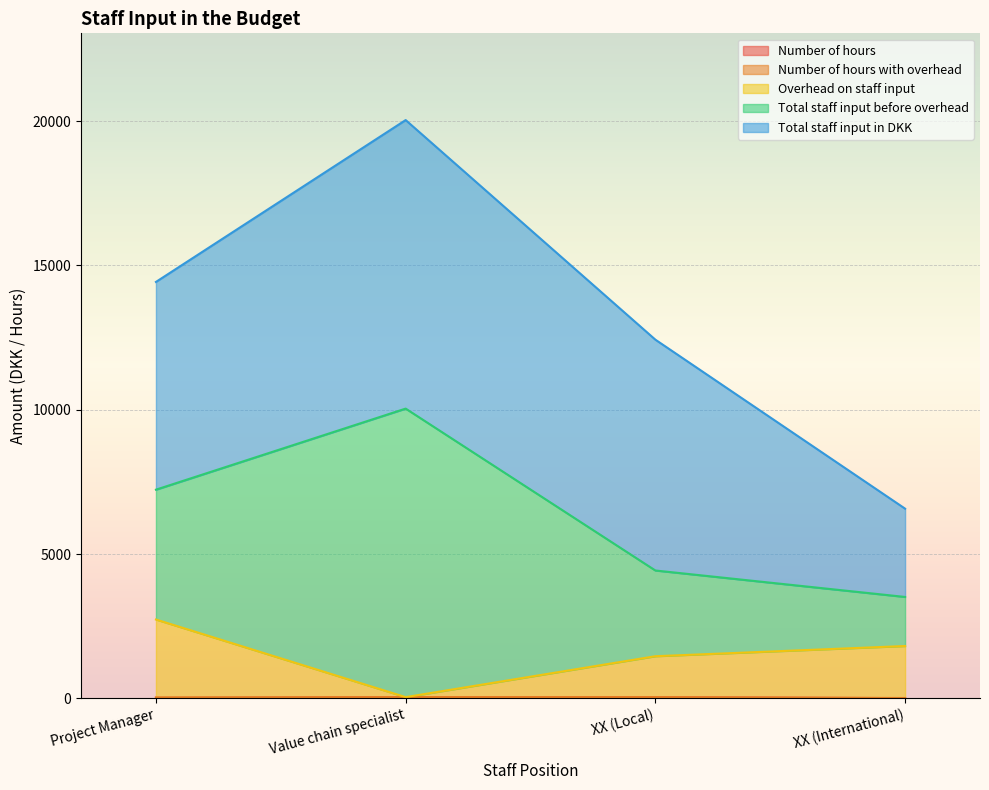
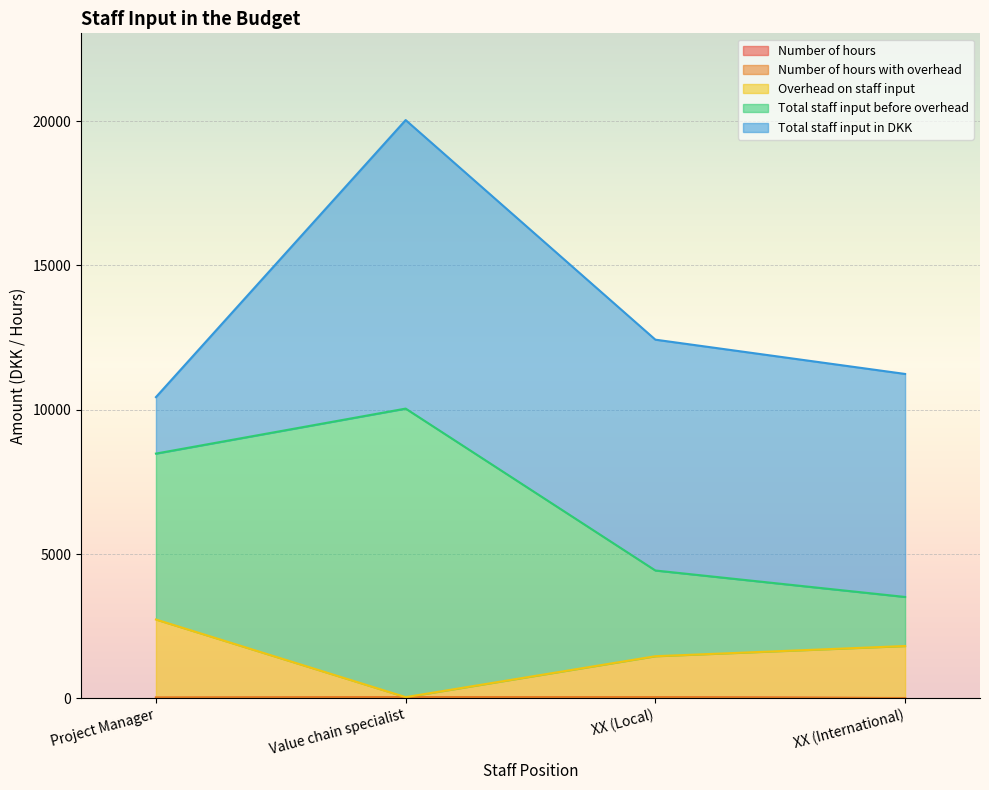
Total staff input before overhead, Project Manager: 4500 -> 5800
Total staff input in DKK, Project Manager: 7200 -> 2000
Total staff input in DKK, XX (International): 3100 -> 7700
